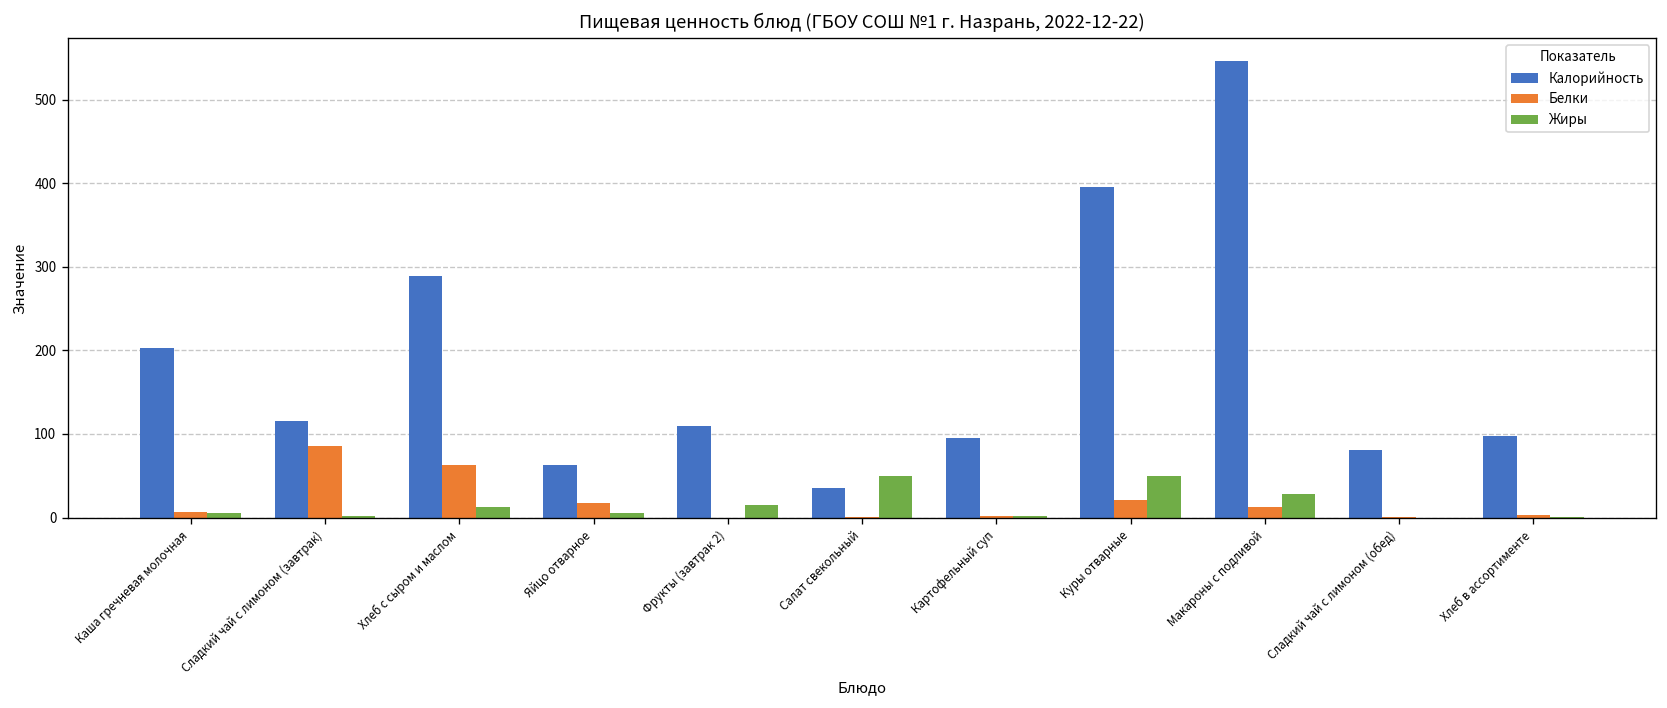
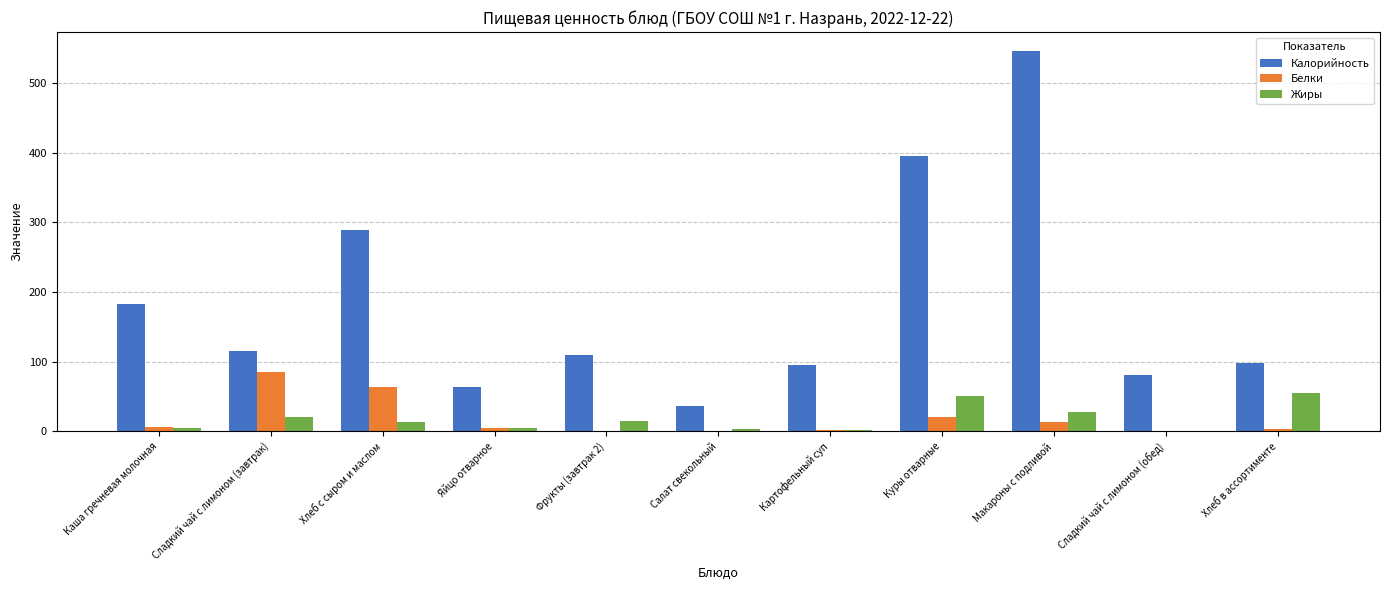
Калорийность, Каша гречневая молочная: 200 -> 180
Жиры, Сладкий чай с лимоном (завтрак): 0 -> 20
Белки, Яйцо отварное: 20 -> 10
Жиры, Салат свекольный: 50 -> 0
Жиры, Хлеб в ассортименте: 0 -> 60
